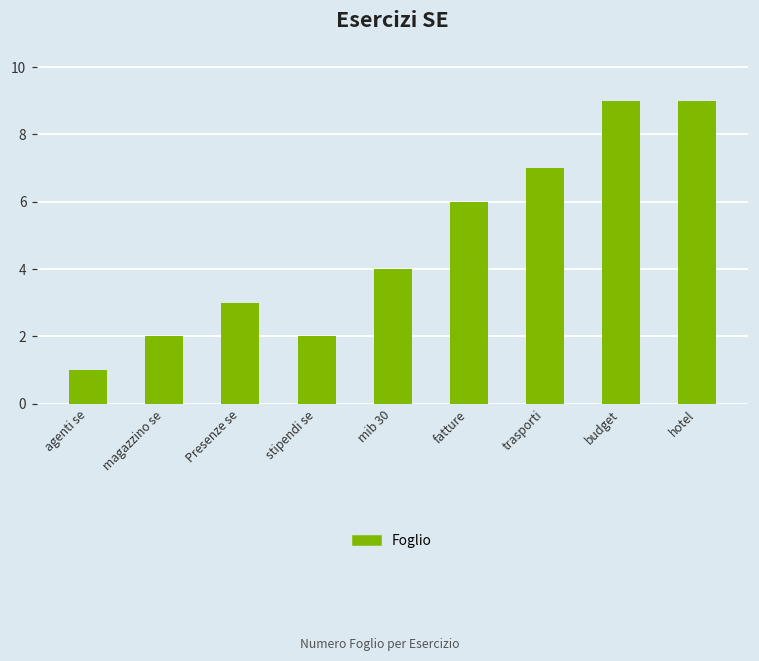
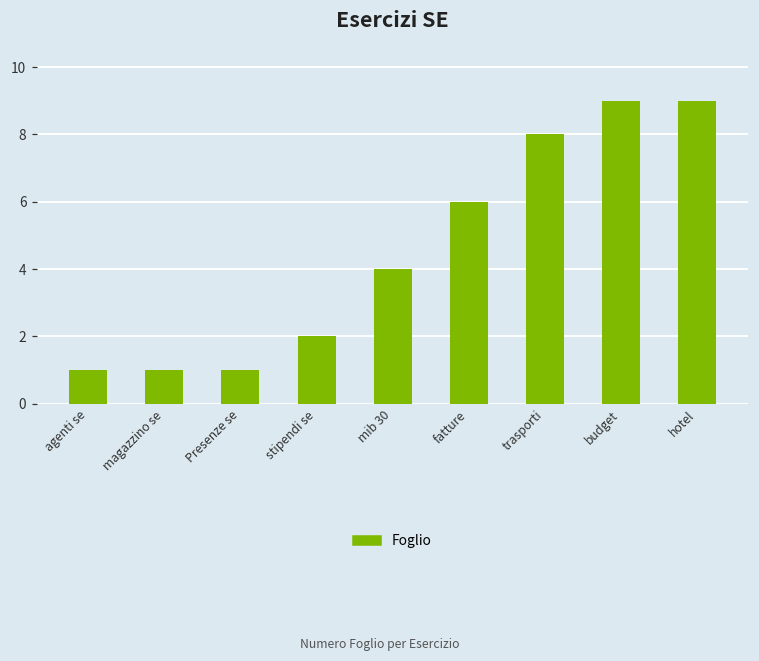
magazzino se: 2 -> 1
Presenze se: 3 -> 1
trasporti: 7 -> 8
